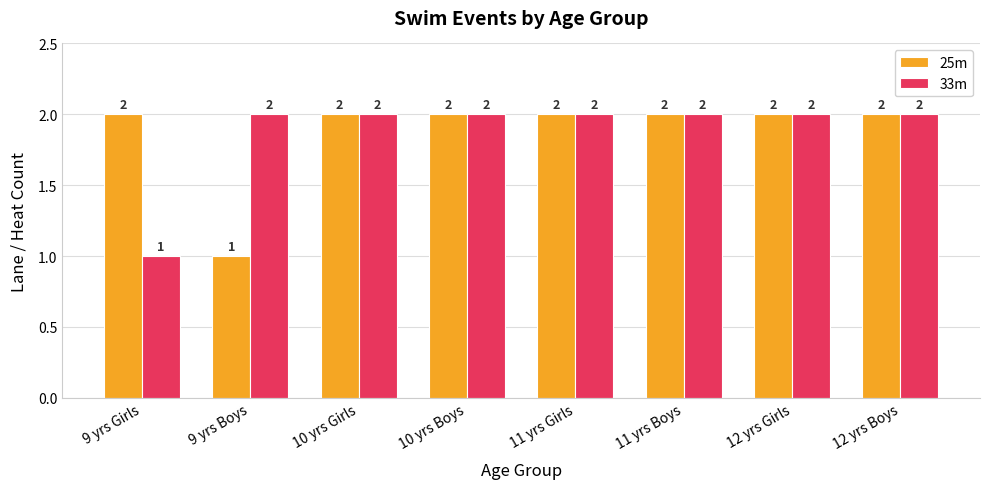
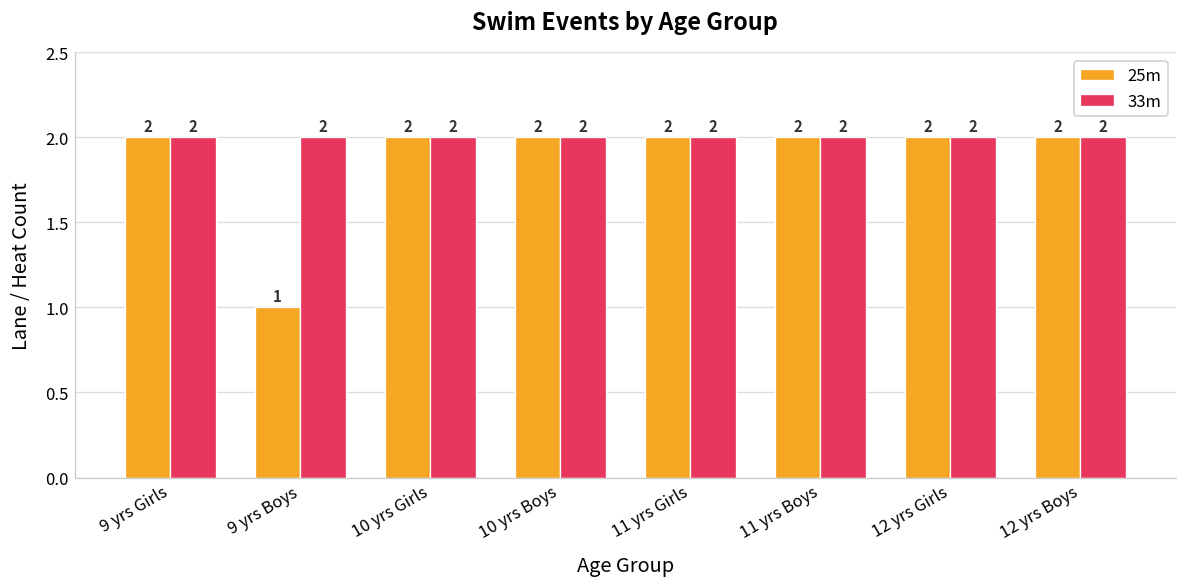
33m, 9 yrs Girls: 1 -> 2
